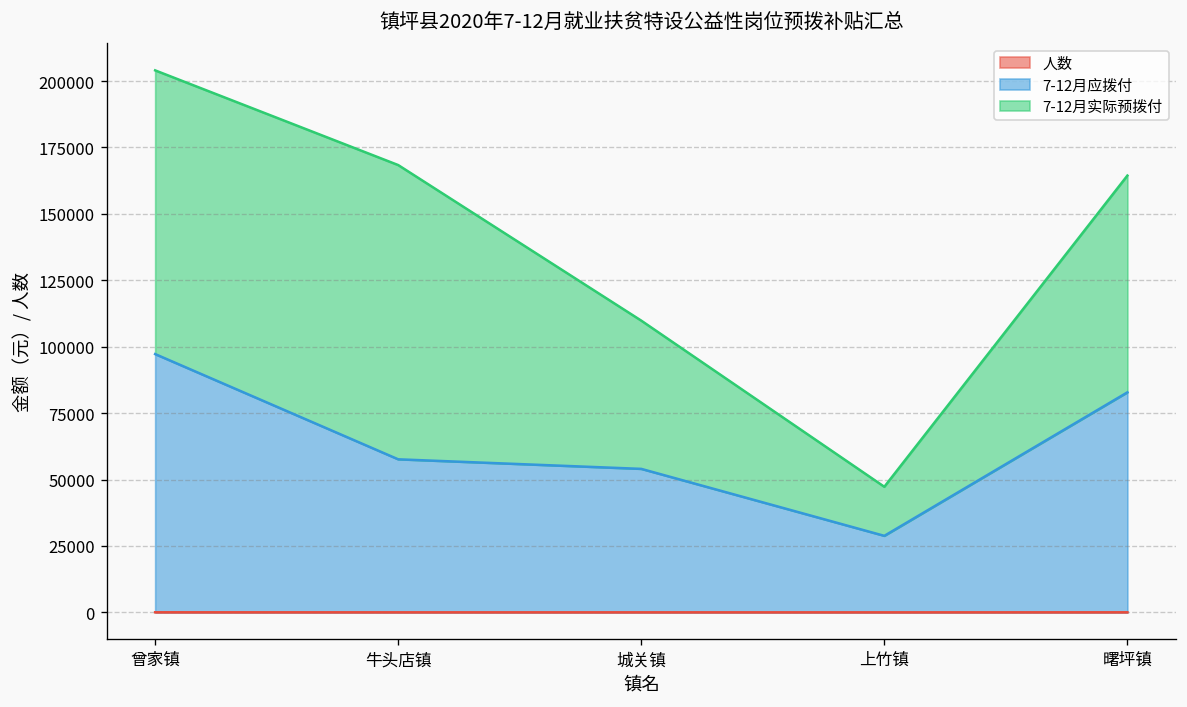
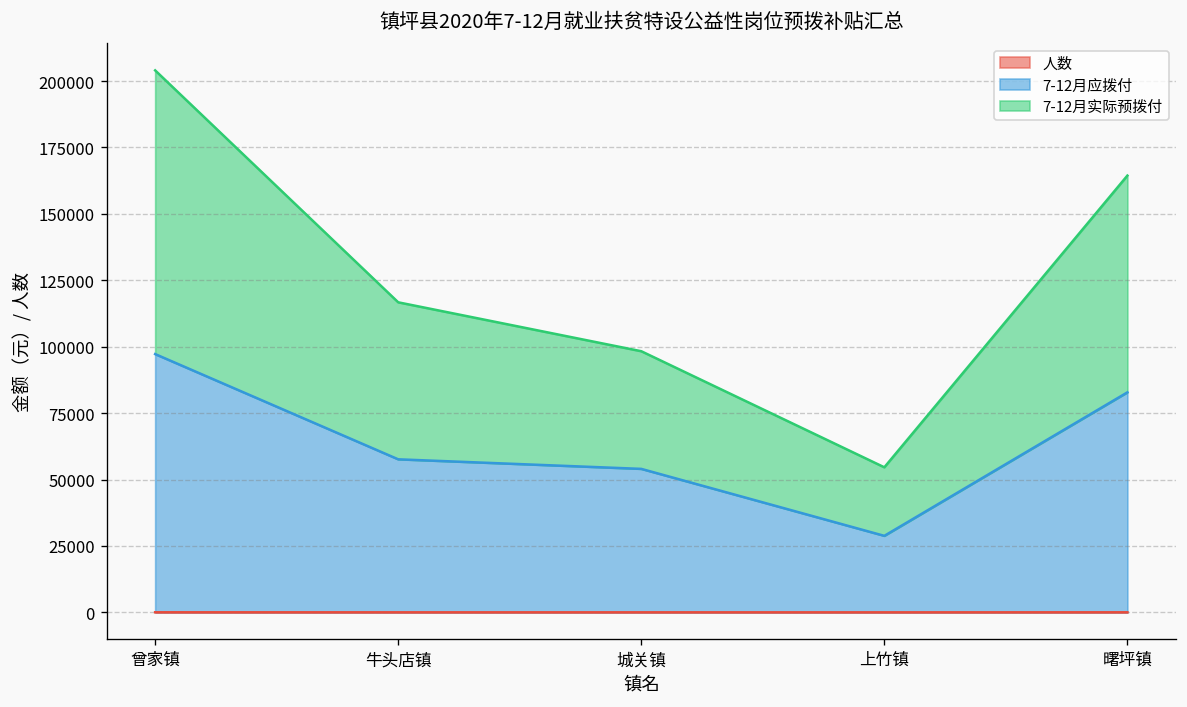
7-12月实际预拨付, 牛头店镇: 111000 -> 59000
7-12月实际预拨付, 城关镇: 56000 -> 44000
7-12月实际预拨付, 上竹镇: 18000 -> 26000
